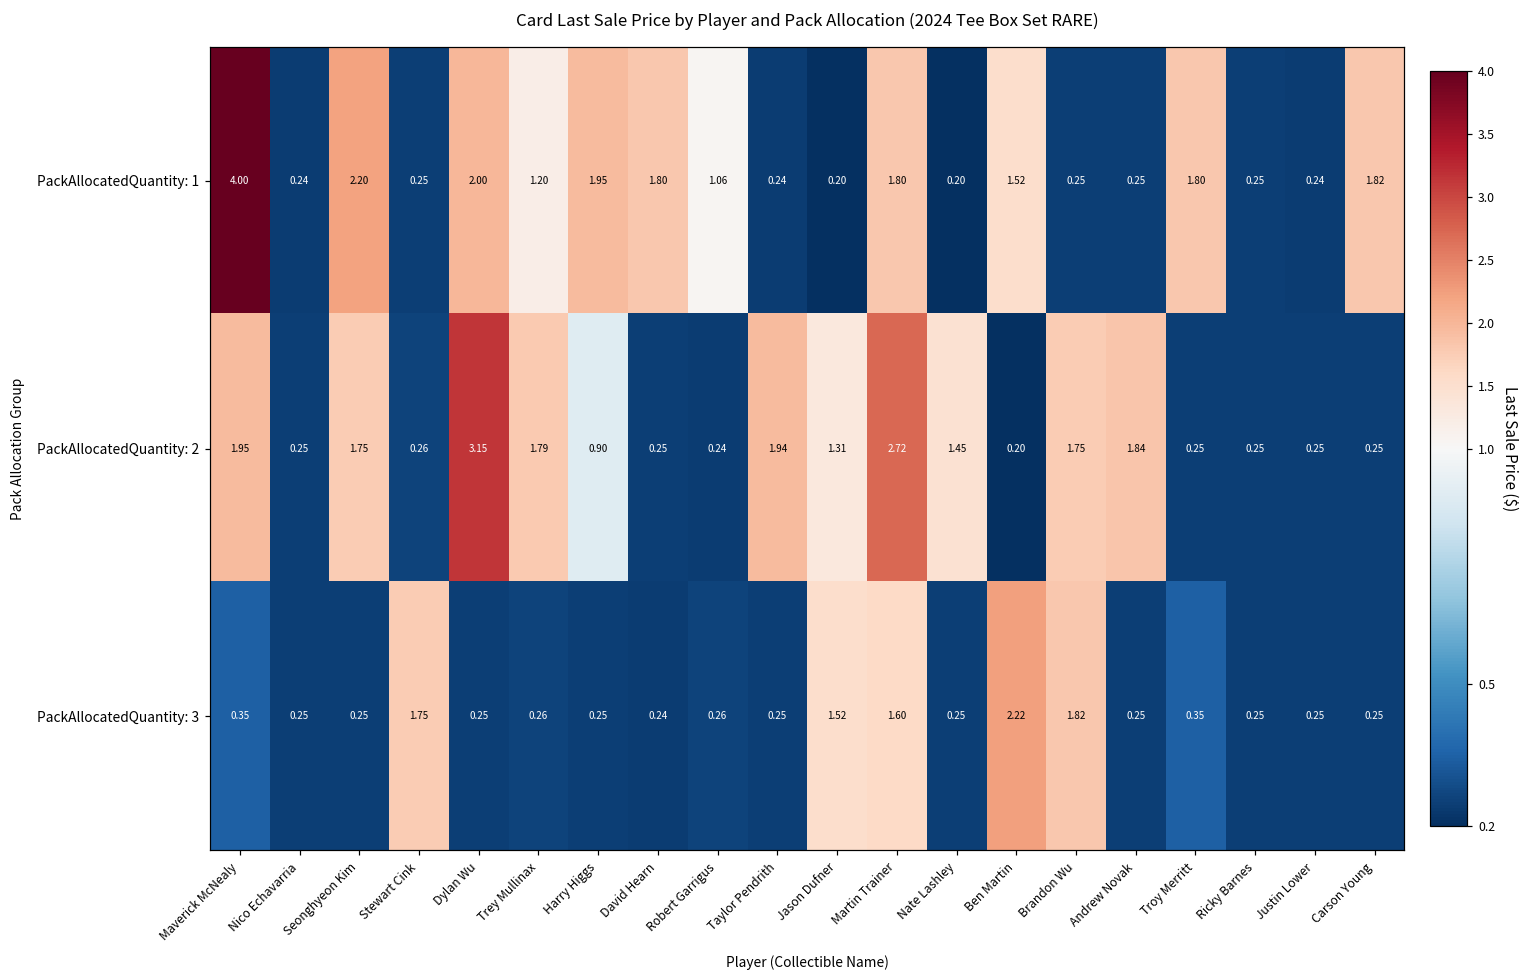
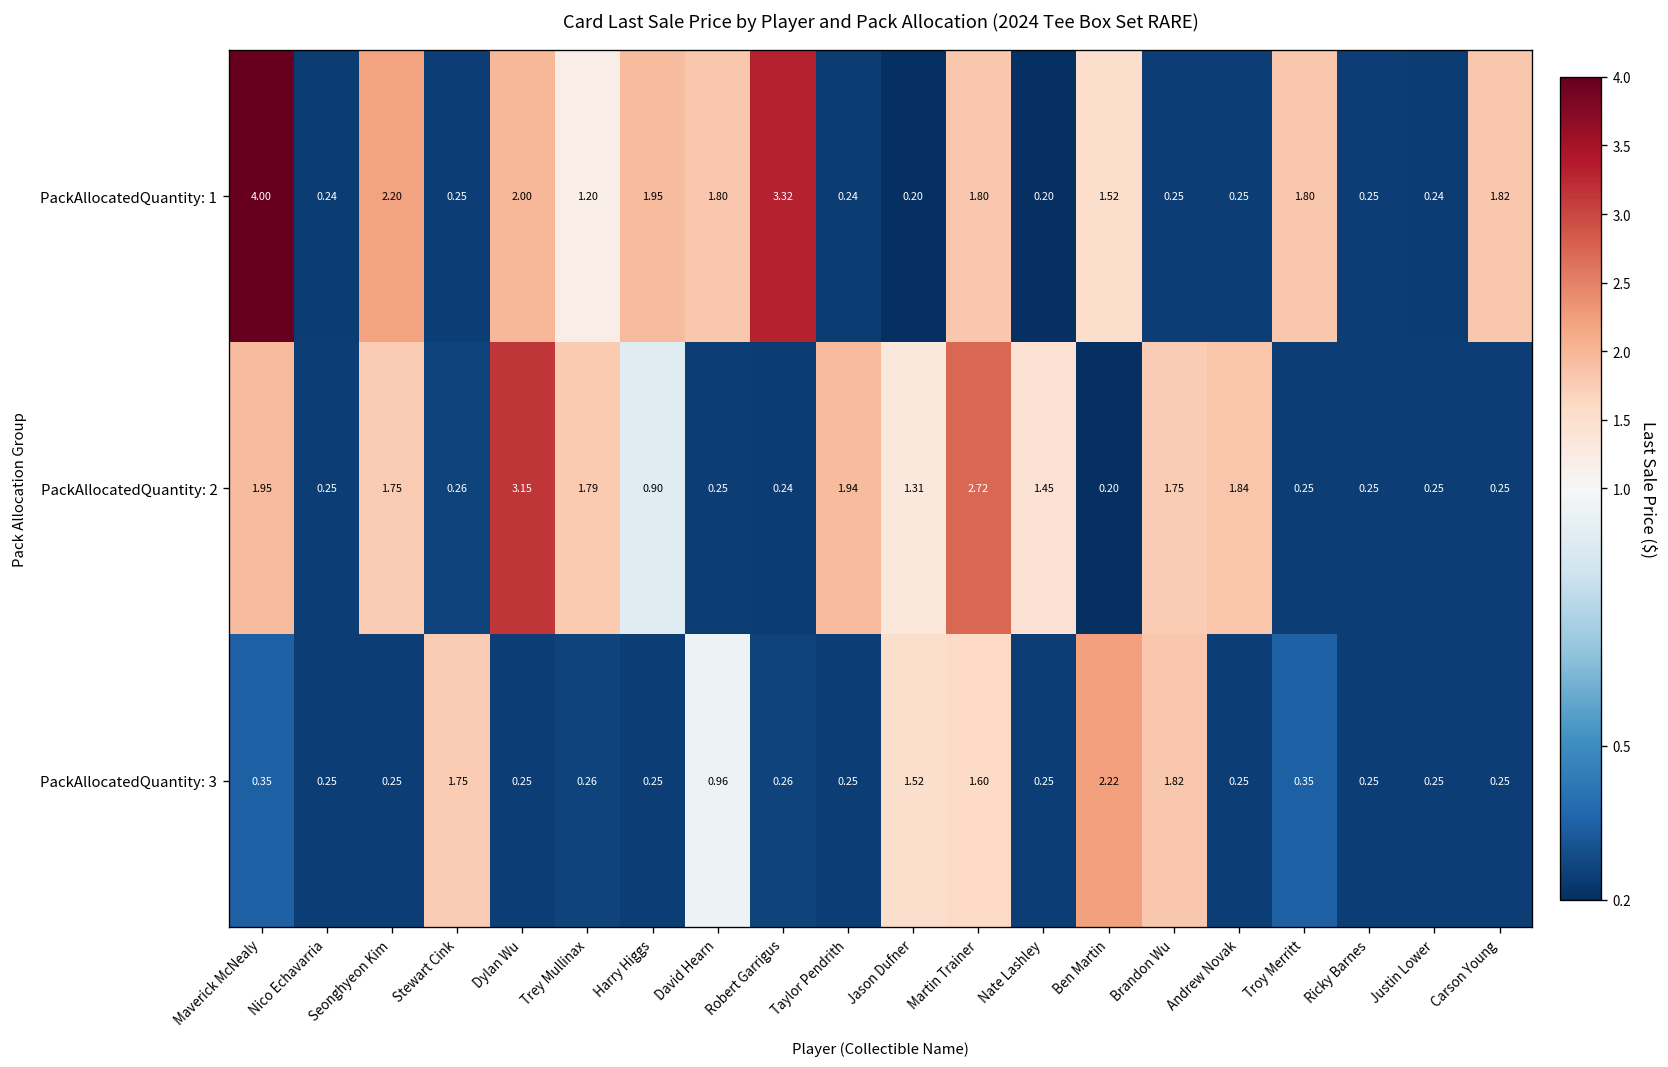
PackAllocatedQuantity: 1, Robert Garrigus: 1.06 -> 3.32
PackAllocatedQuantity: 3, David Hearn: 0.24 -> 0.96
